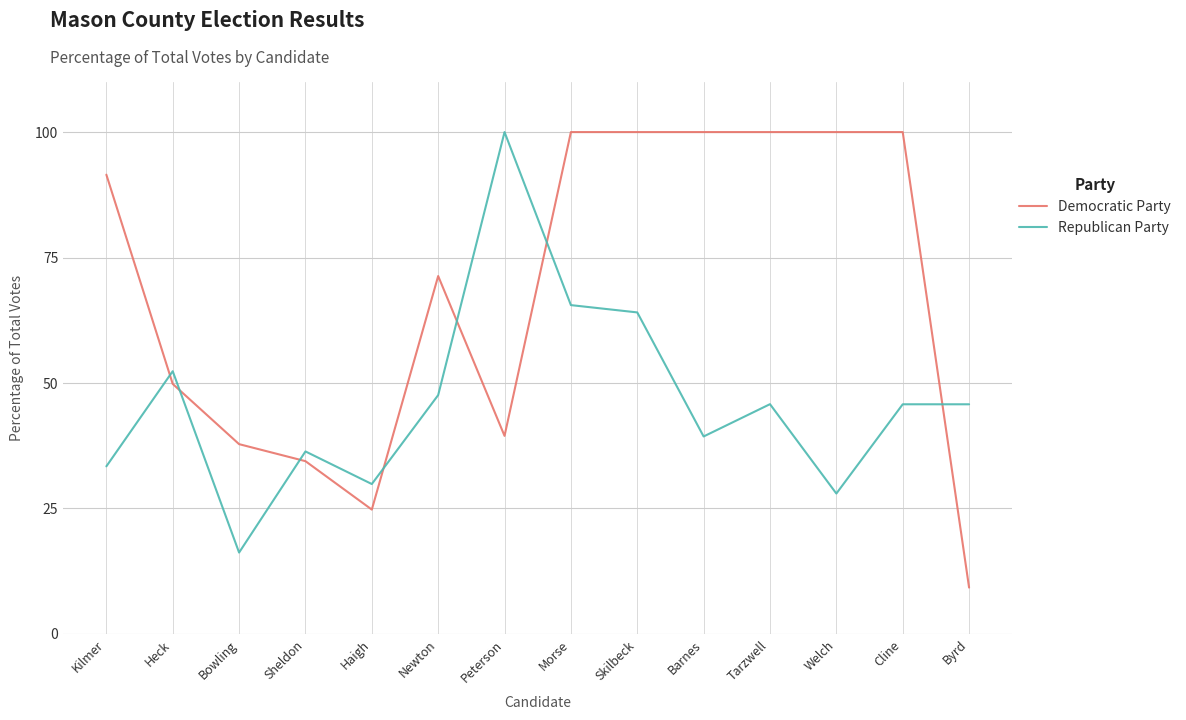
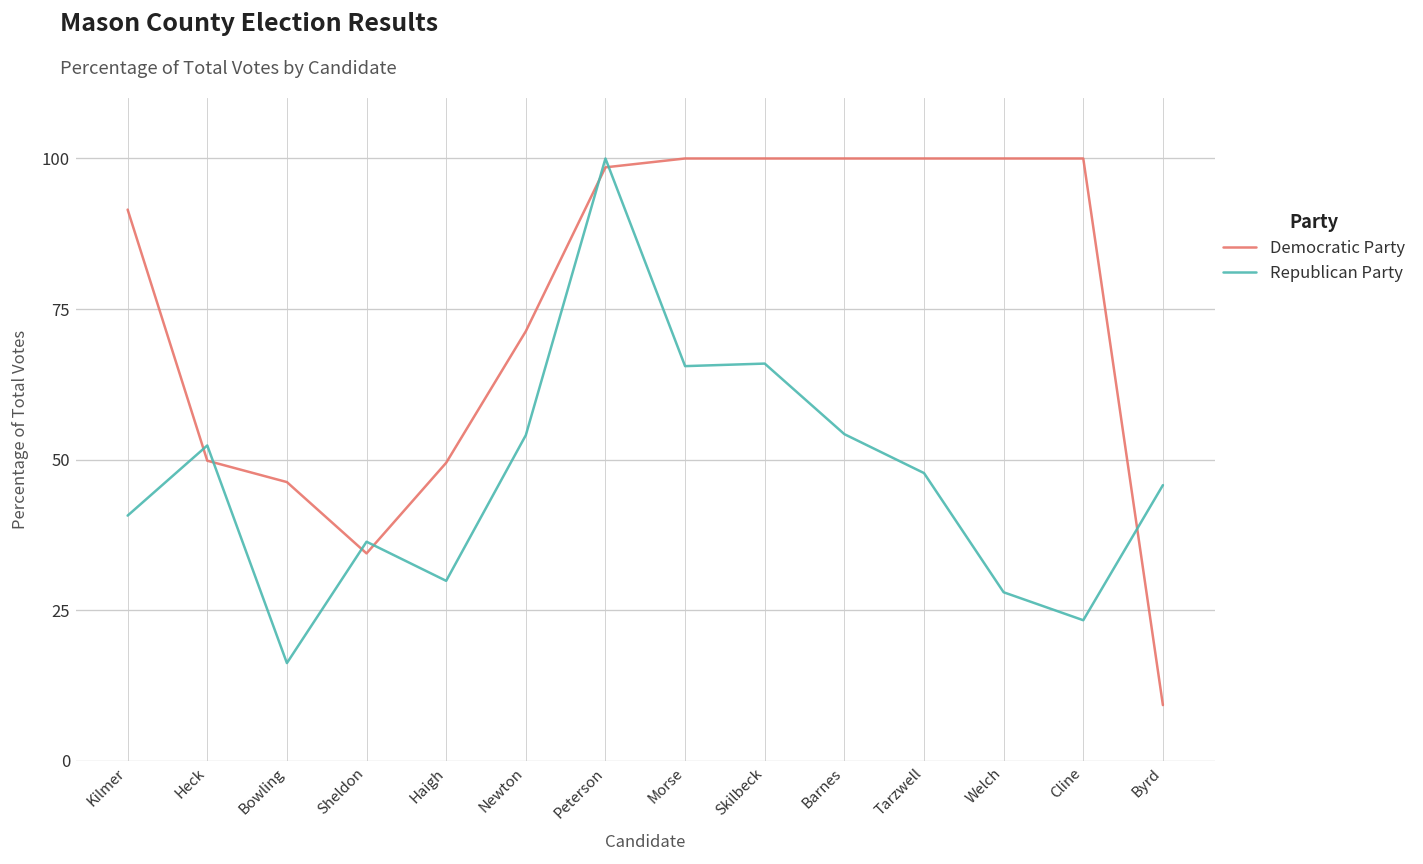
Republican Party, Kilmer: 33 -> 41
Democratic Party, Bowling: 38 -> 46
Democratic Party, Haigh: 25 -> 49
Republican Party, Newton: 48 -> 54
Democratic Party, Peterson: 39 -> 99
Republican Party, Skilbeck: 64 -> 66
Republican Party, Barnes: 39 -> 54
Republican Party, Tarzwell: 46 -> 48
Republican Party, Cline: 46 -> 23
